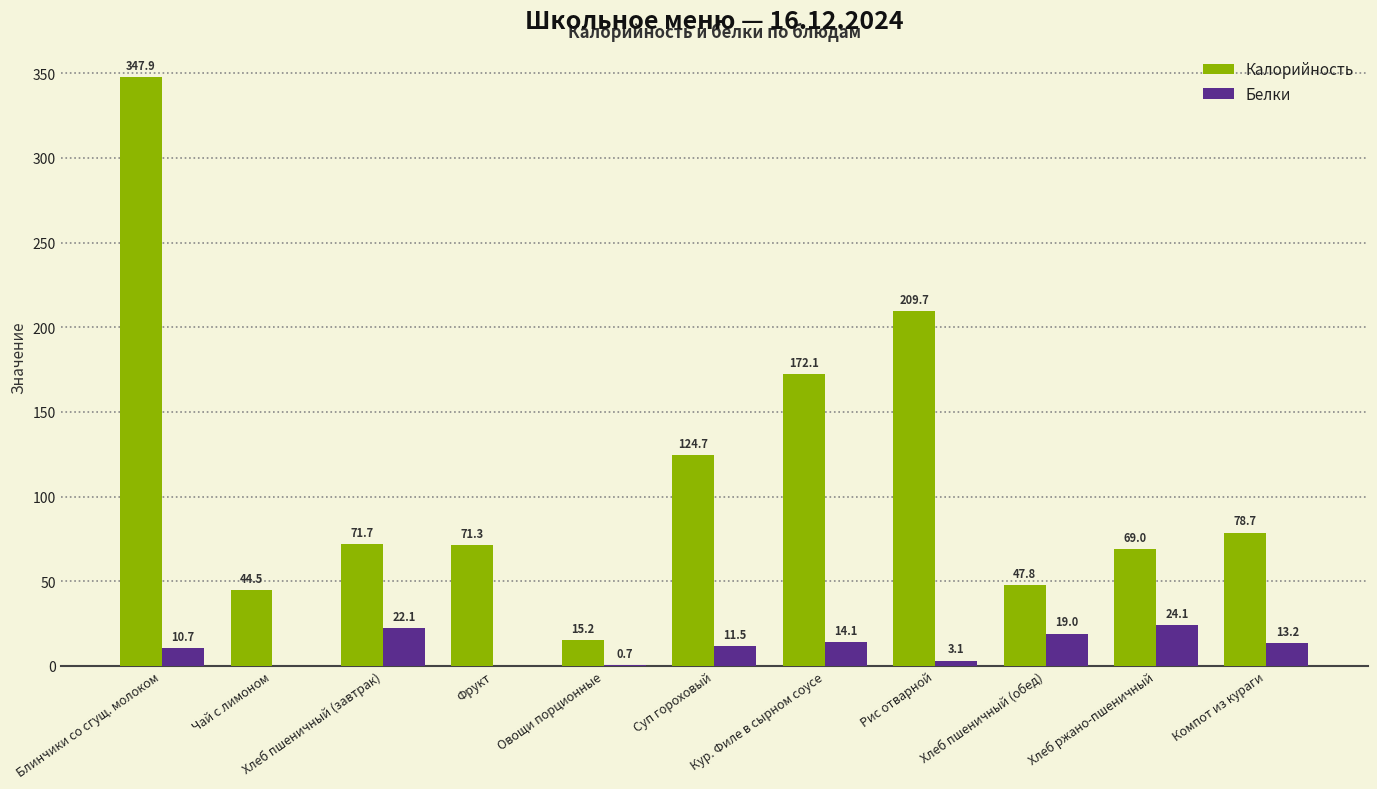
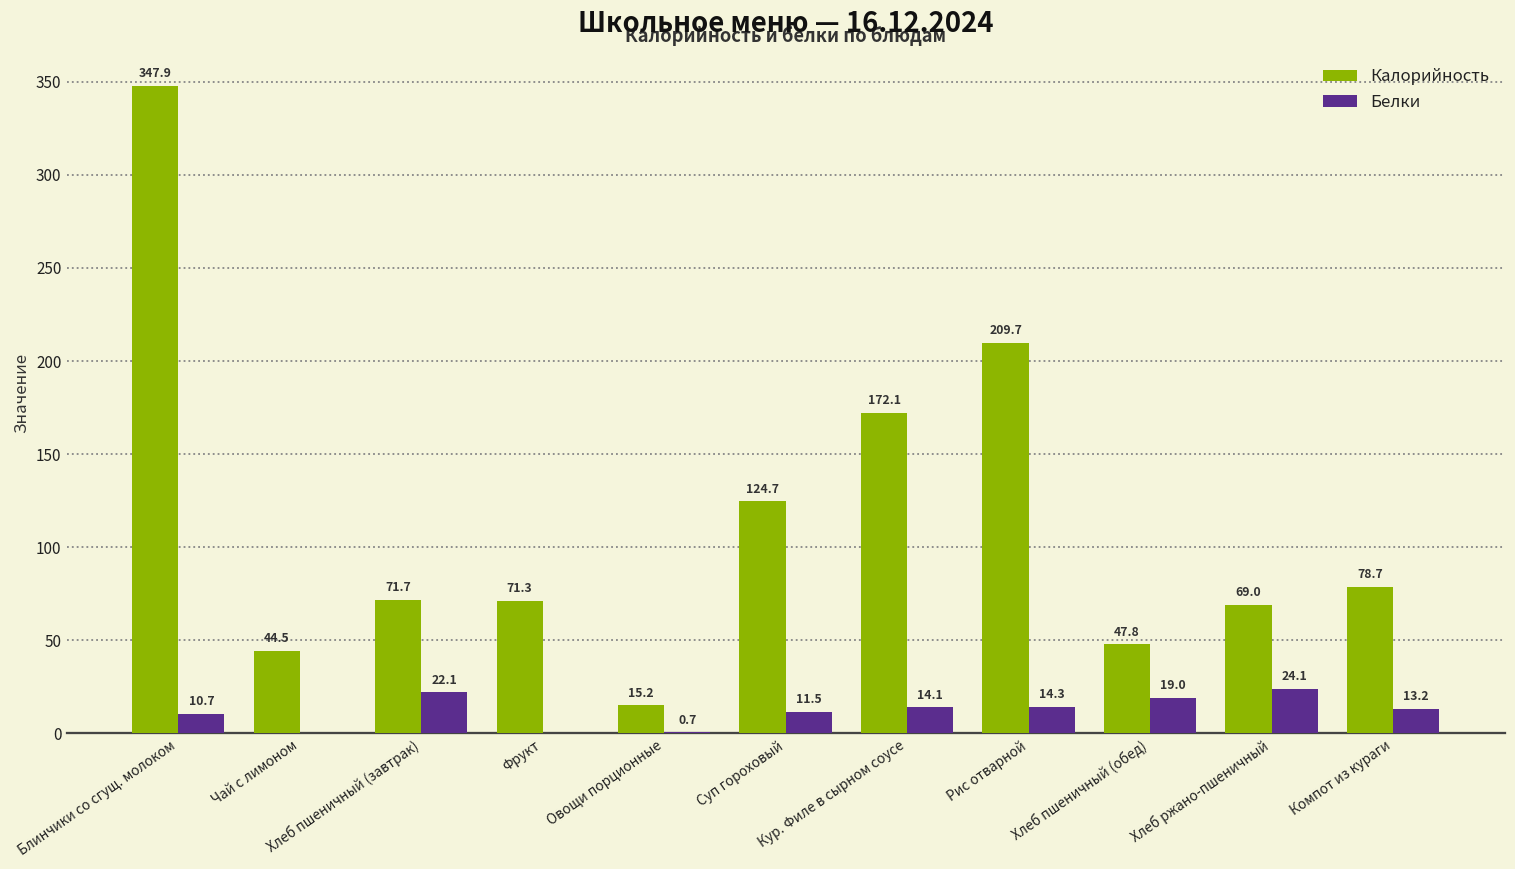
Белки, Рис отварной: 3.1 -> 14.3
